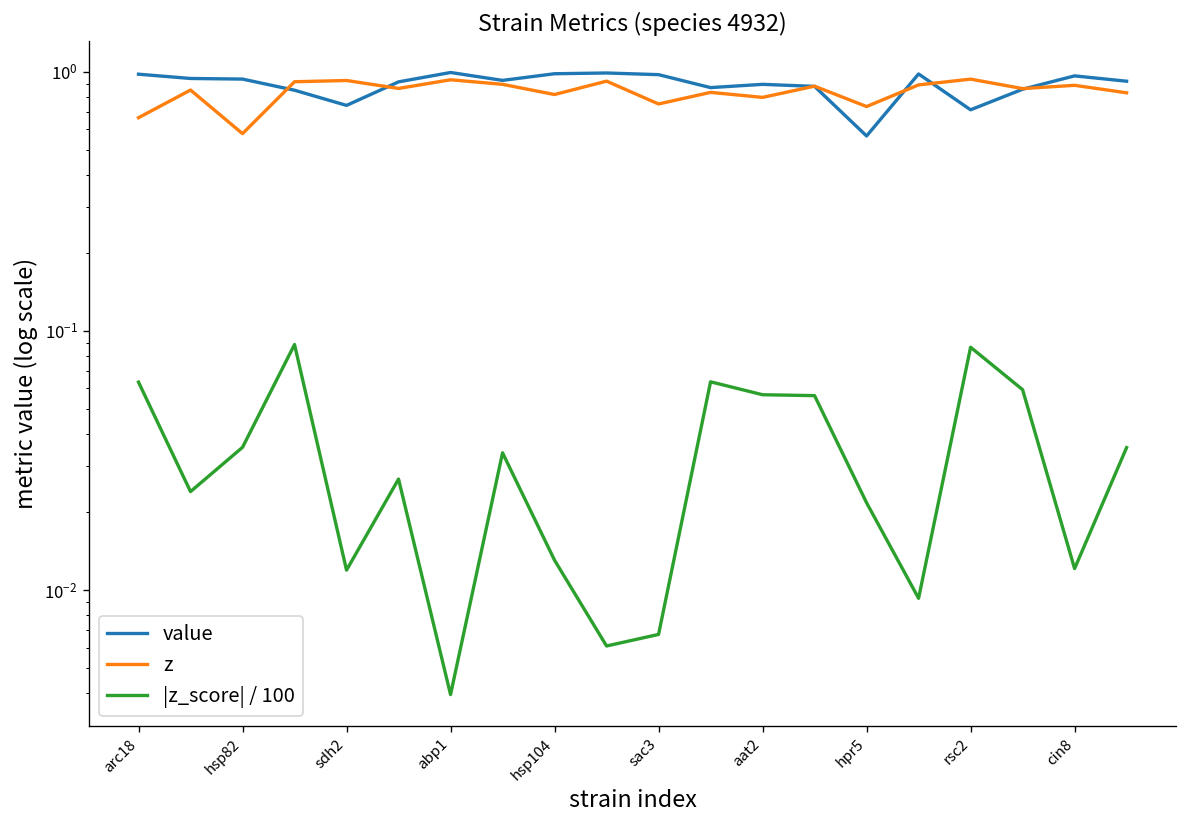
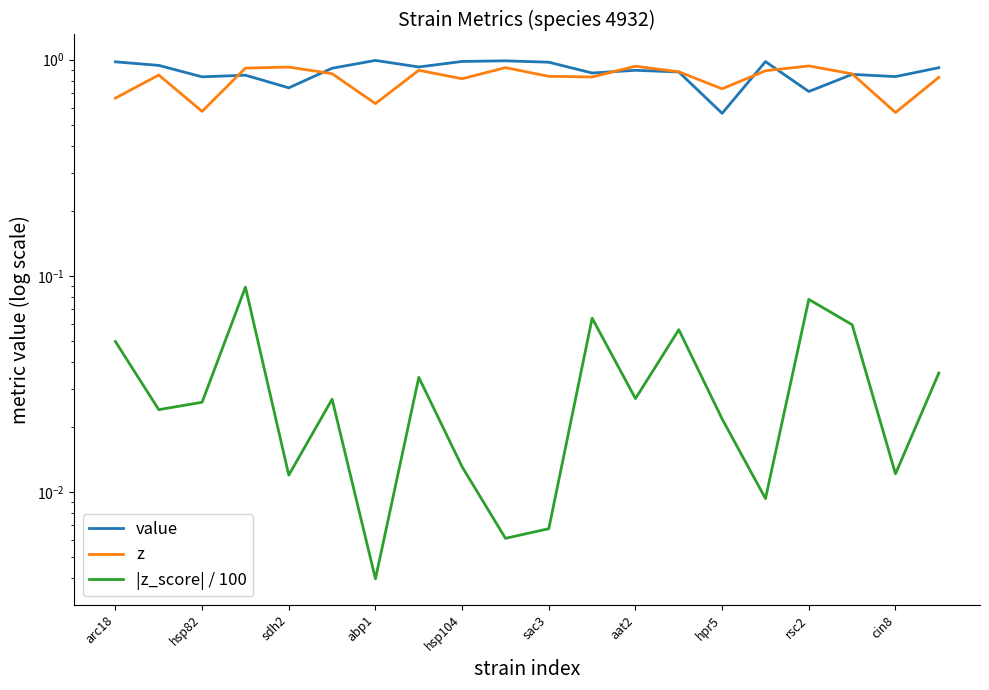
|z_score| / 100, arc18: 0.063 -> 0.050
value, hsp82: 0.94 -> 0.83
|z_score| / 100, hsp82: 0.036 -> 0.026
z, abp1: 0.93 -> 0.63
z, sac3: 0.75 -> 0.84
z, aat2: 0.80 -> 0.93
|z_score| / 100, aat2: 0.057 -> 0.027
|z_score| / 100, rsc2: 0.087 -> 0.078
value, cin8: 1.0 -> 0.84
z, cin8: 0.89 -> 0.57
